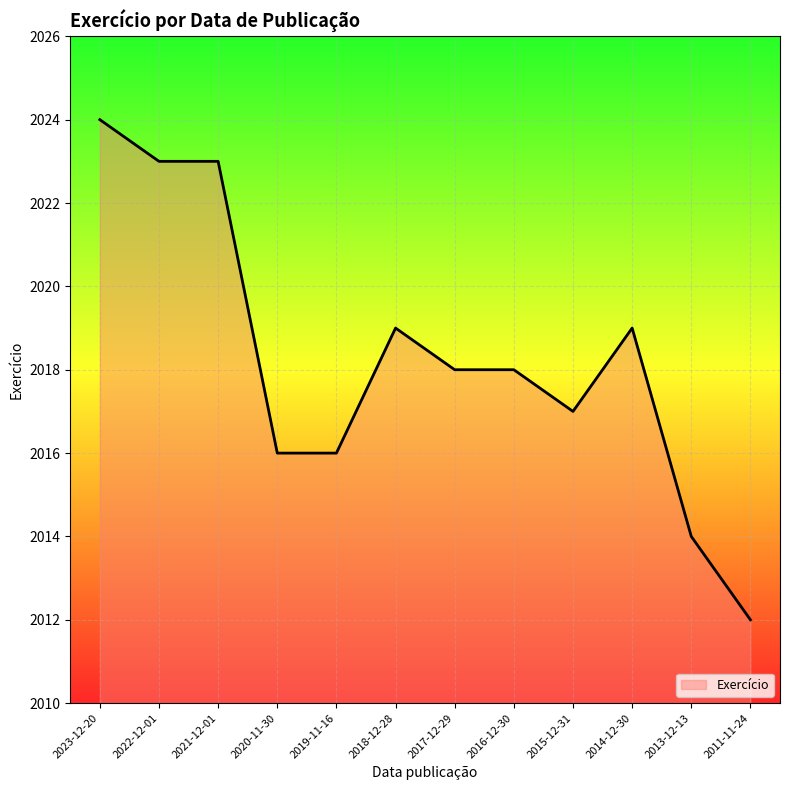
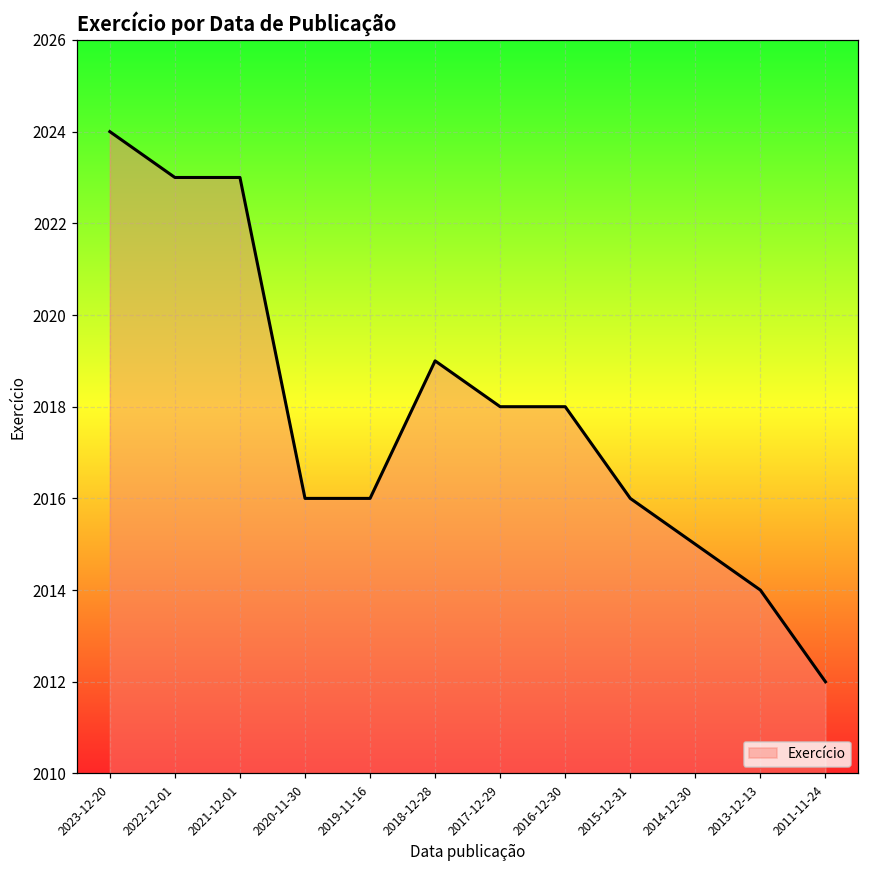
2015-12-31: 2017 -> 2016
2014-12-30: 2019 -> 2015
